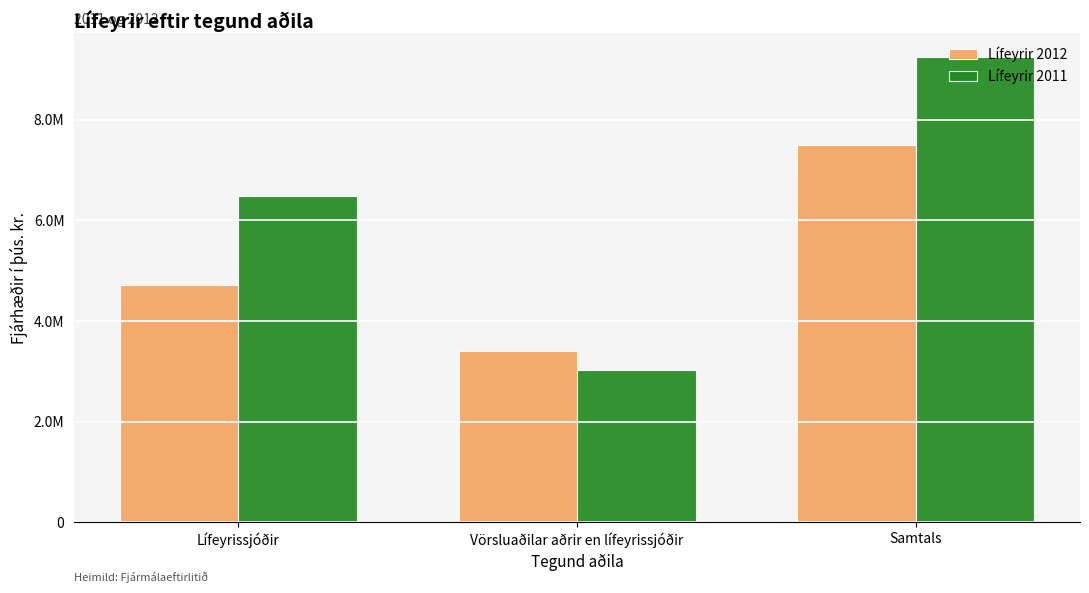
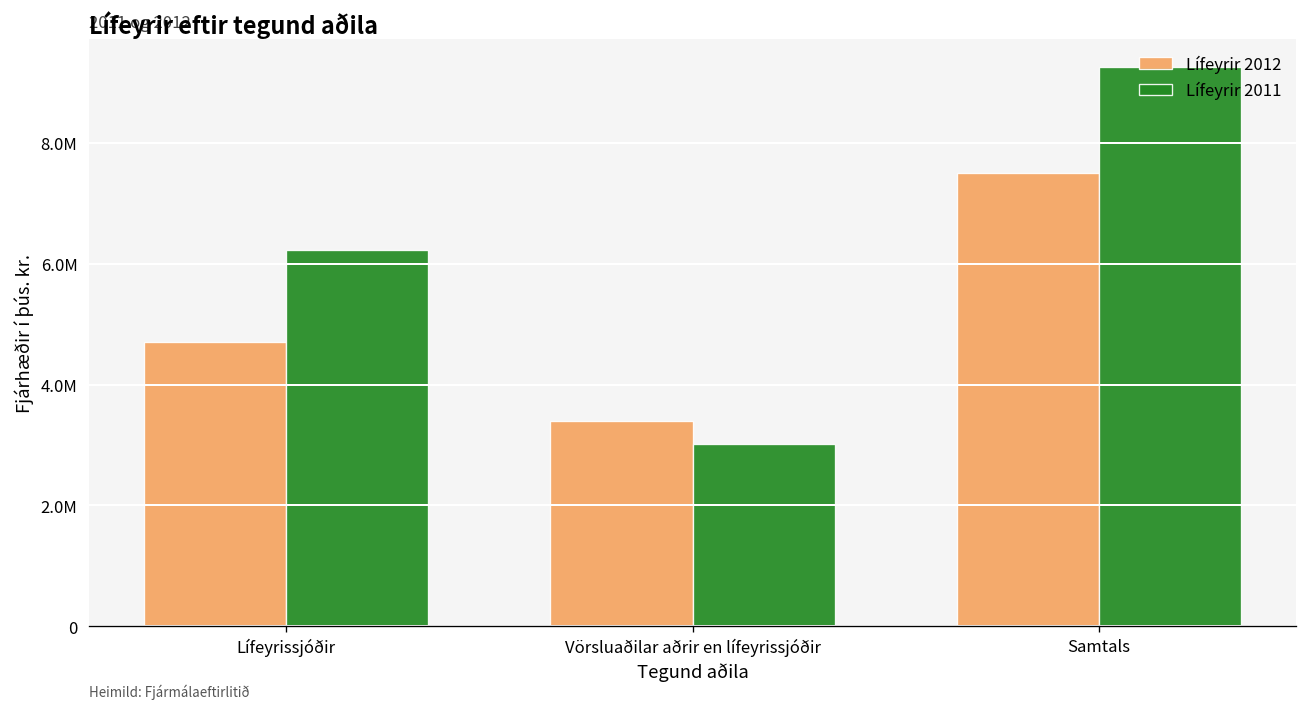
Lífeyrir 2011, Lífeyrissjóðir: 6500000 -> 6200000
